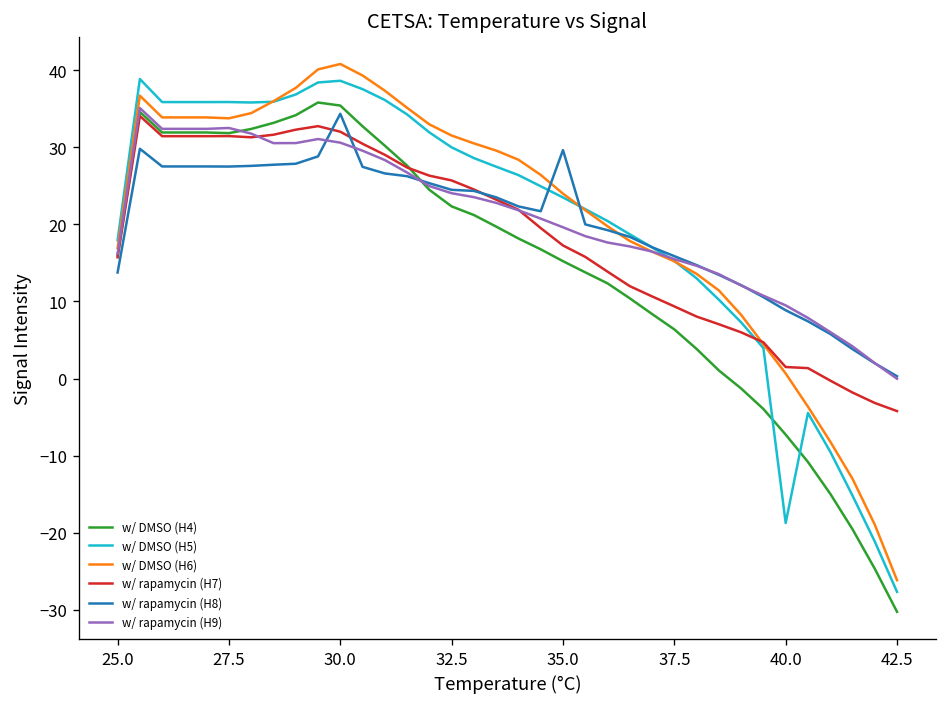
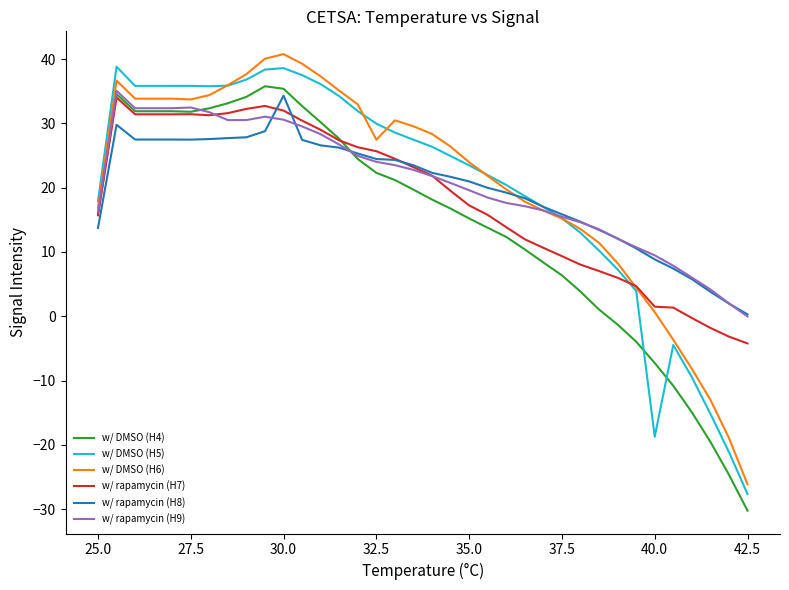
w/ DMSO (H6), 32.5: 32 -> 27
w/ rapamycin (H8), 35.0: 30 -> 21
